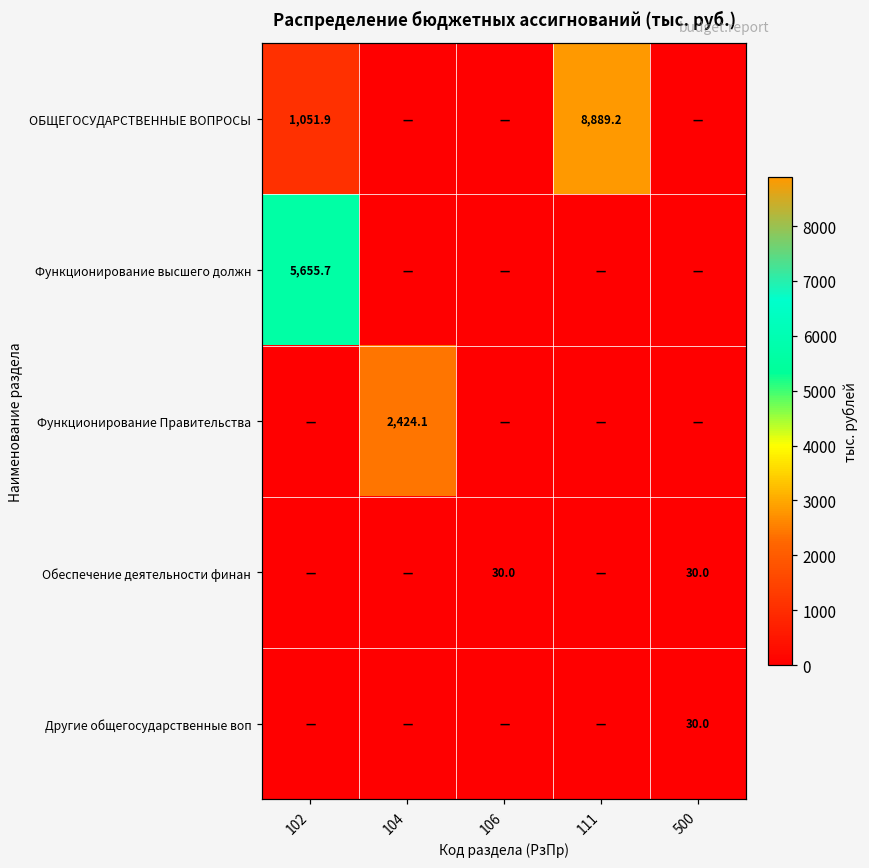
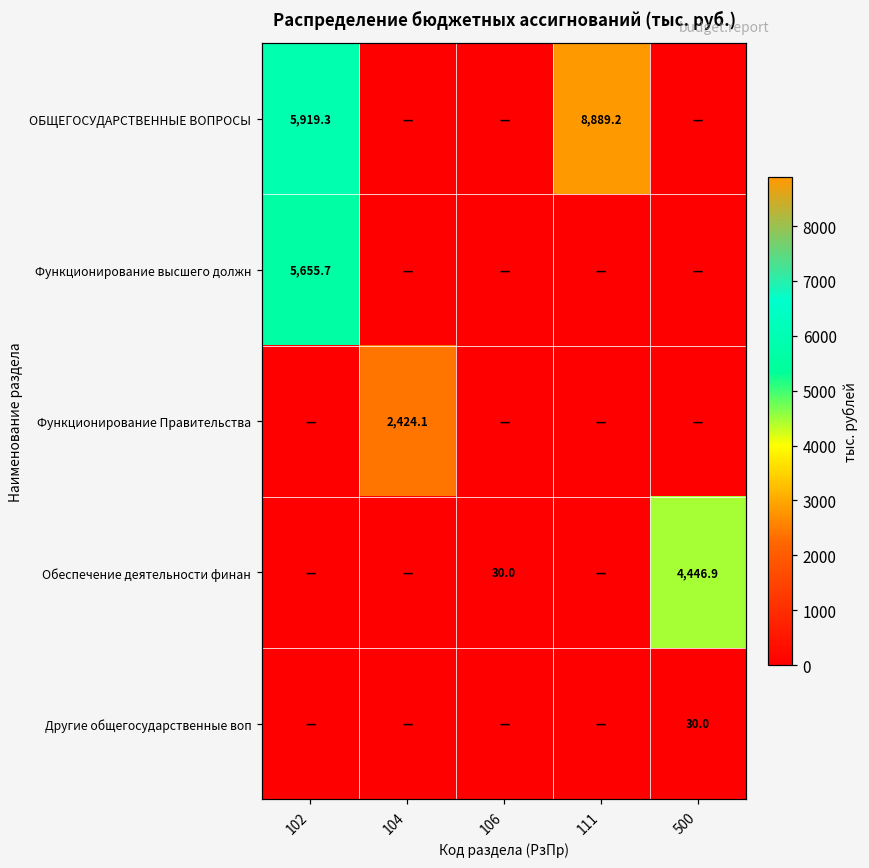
ОБЩЕГОСУДАРСТВЕННЫЕ ВОПРОСЫ, 102: 1,051.9 -> 5,919.3
Обеспечение деятельности финан, 500: 30.0 -> 4,446.9
